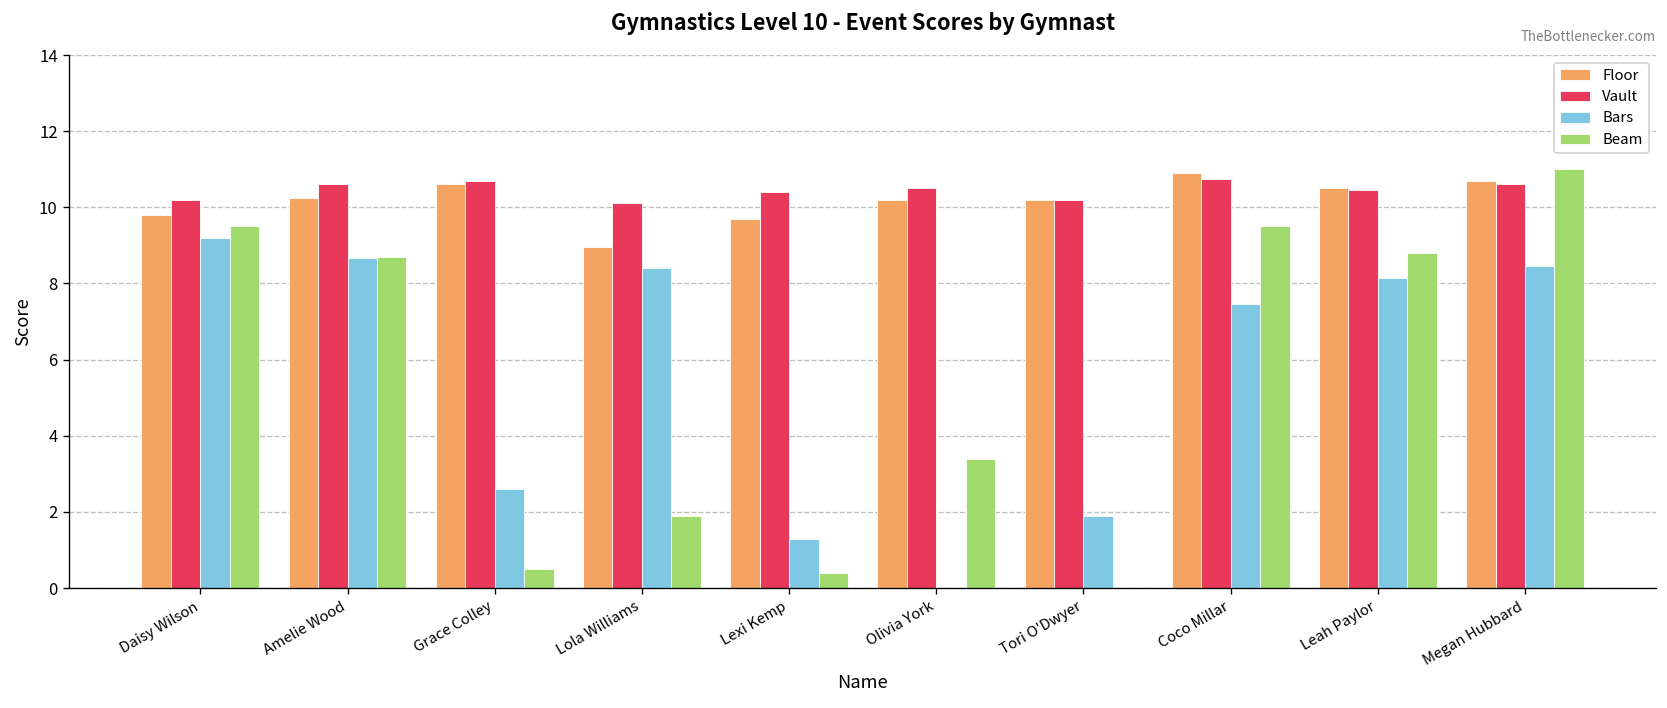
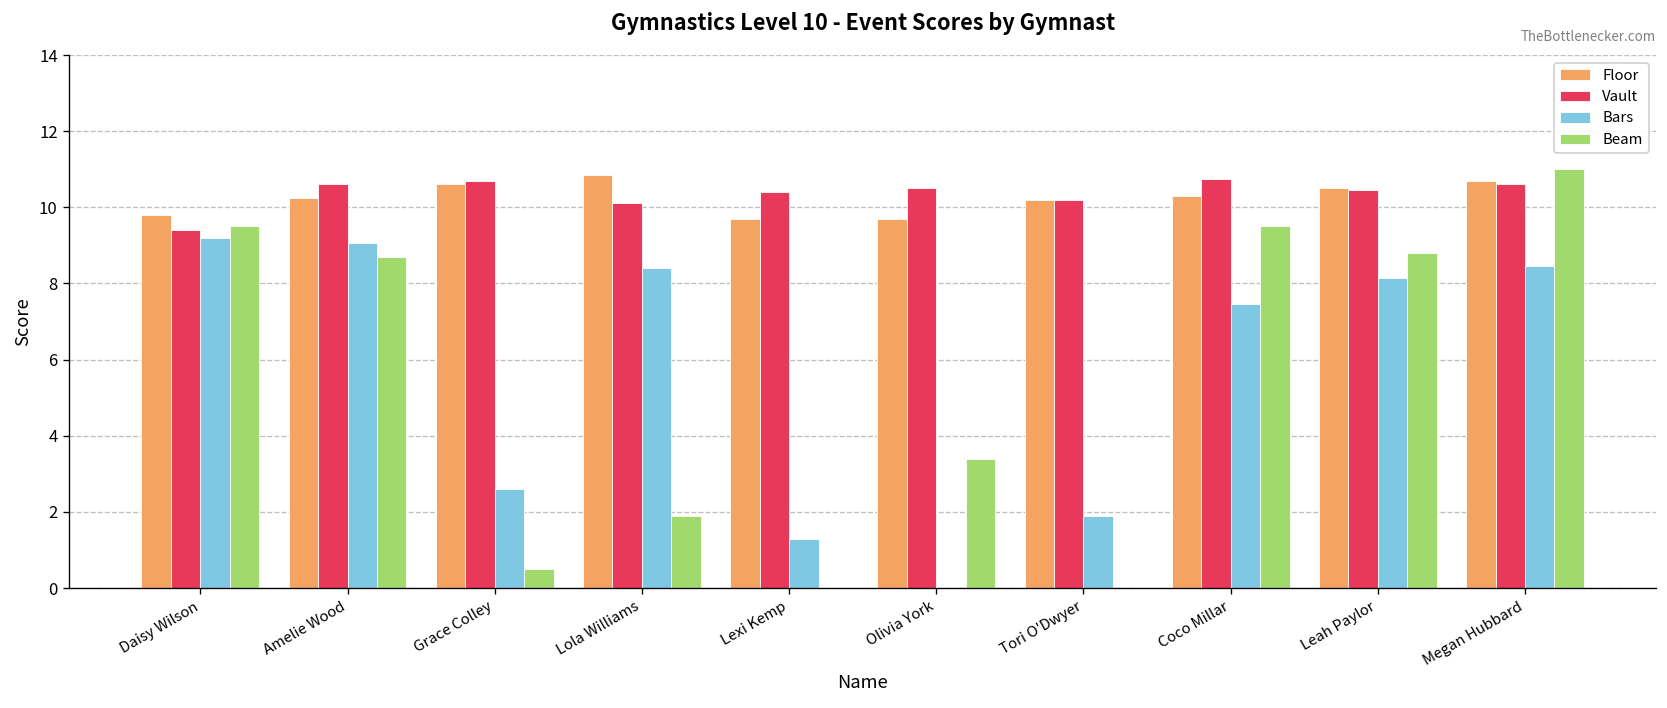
Vault, Daisy Wilson: 10.2 -> 9.4
Bars, Amelie Wood: 8.7 -> 9.1
Floor, Lola Williams: 9.0 -> 10.9
Beam, Lexi Kemp: 0.4 -> 0.0
Floor, Olivia York: 10.2 -> 9.7
Floor, Coco Millar: 10.9 -> 10.3
